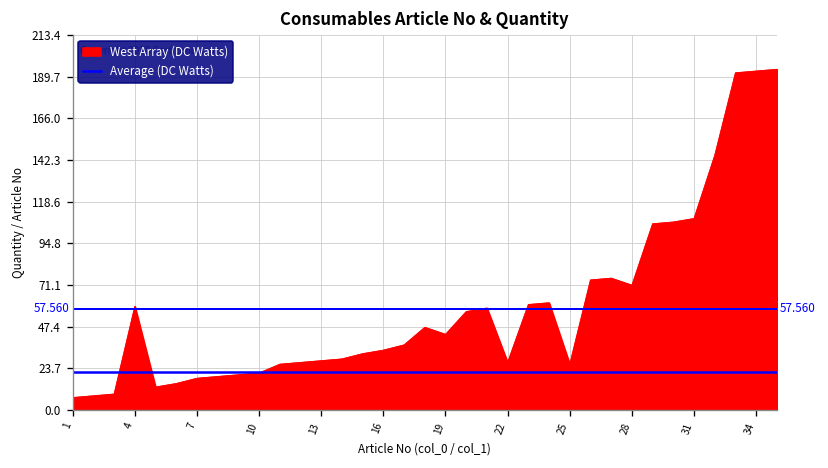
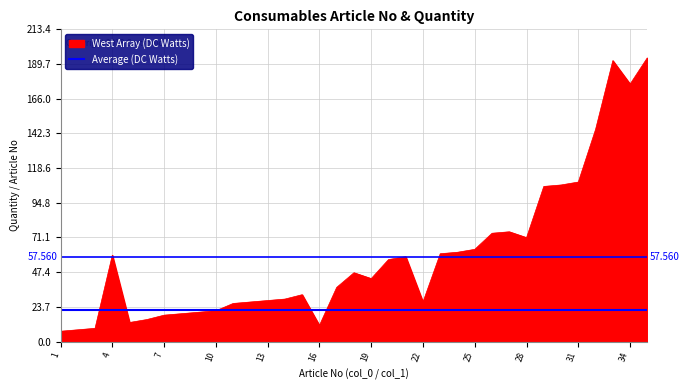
West Array (DC Watts), 16: 34 -> 11
West Array (DC Watts), 25: 26 -> 63
West Array (DC Watts), 34: 193 -> 176
